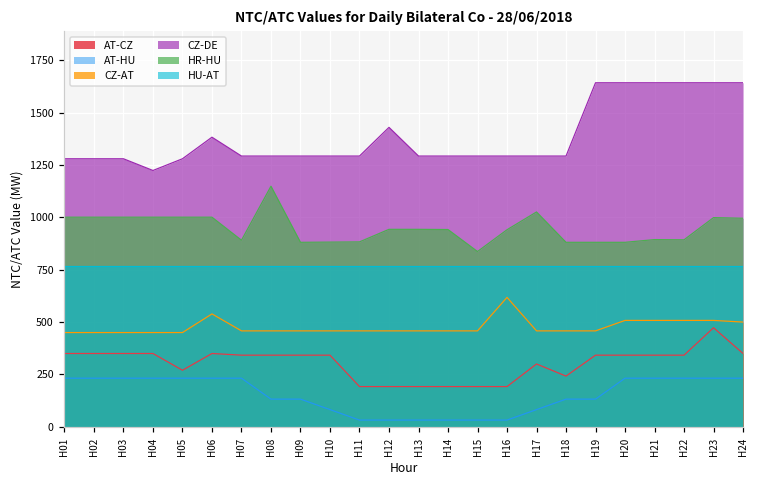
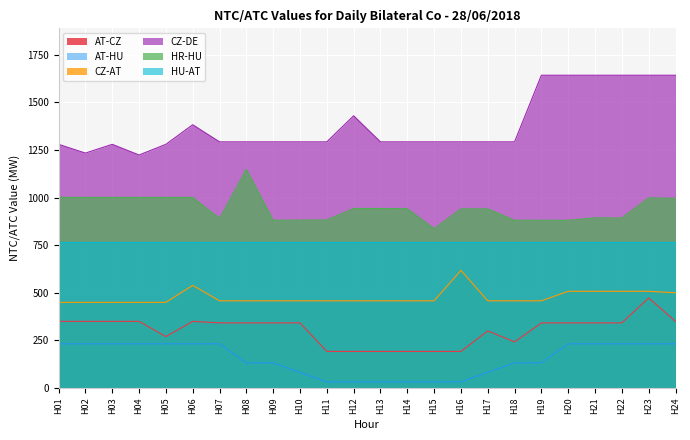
CZ-DE, H02: 1280 -> 1230
HR-HU, H17: 1030 -> 940
